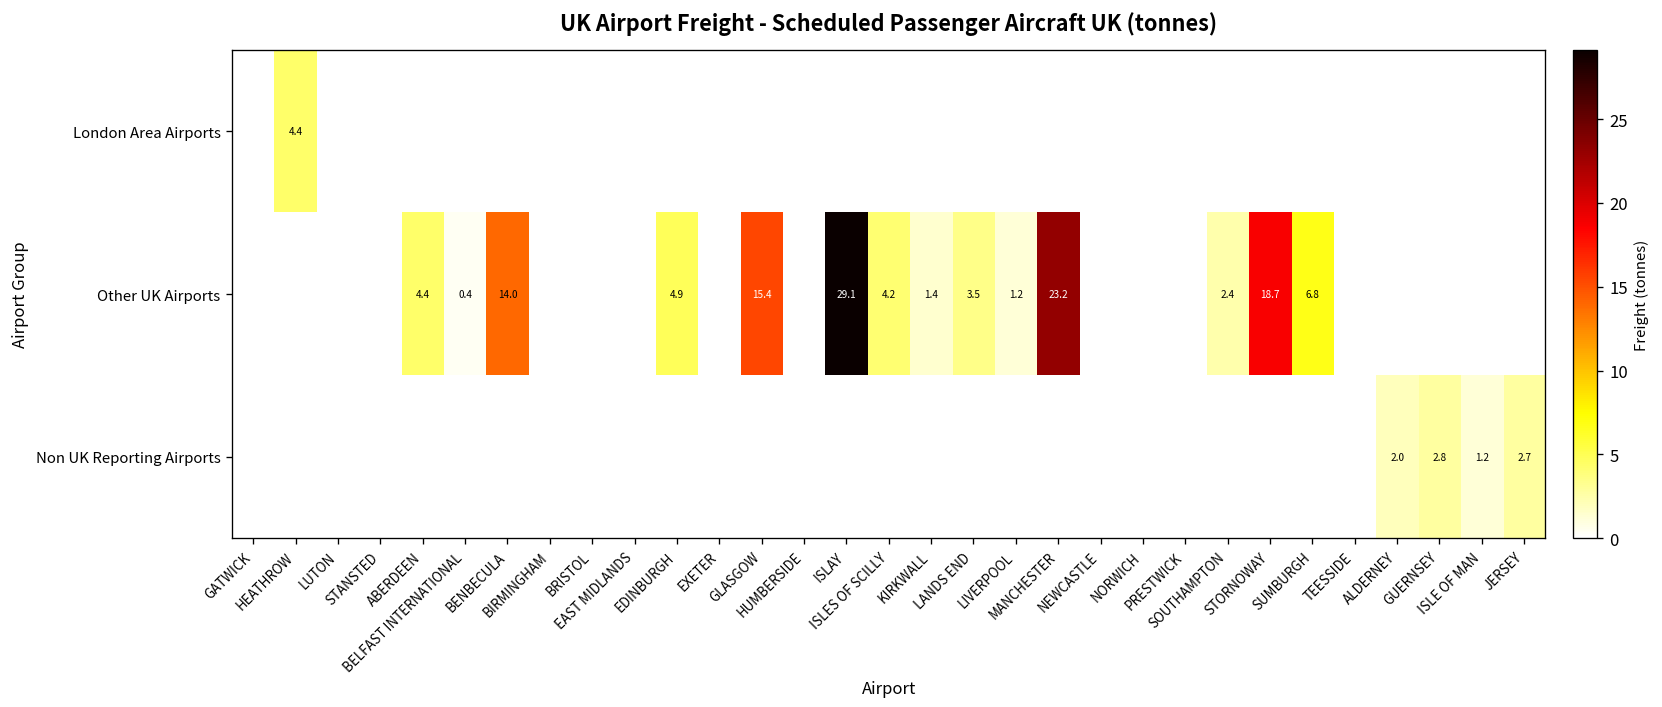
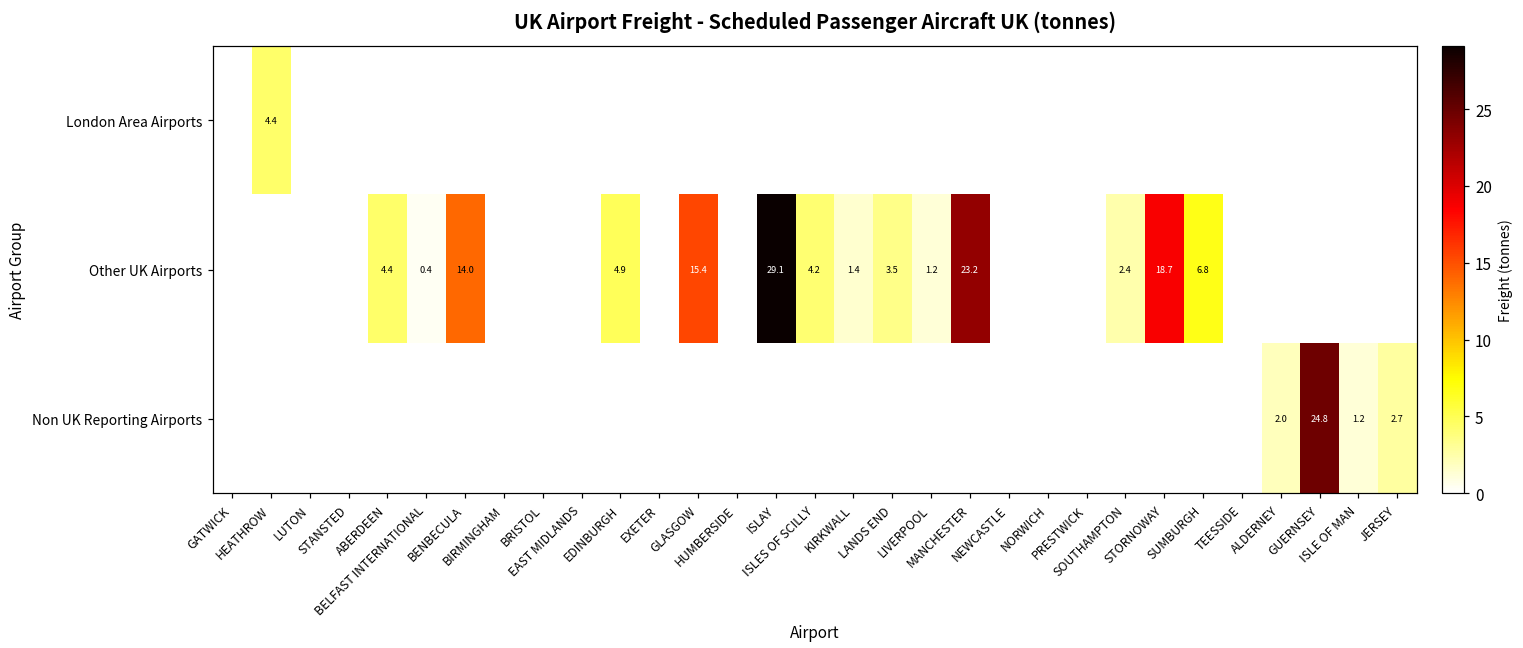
Non UK Reporting Airports, GUERNSEY: 2.8 -> 24.8
